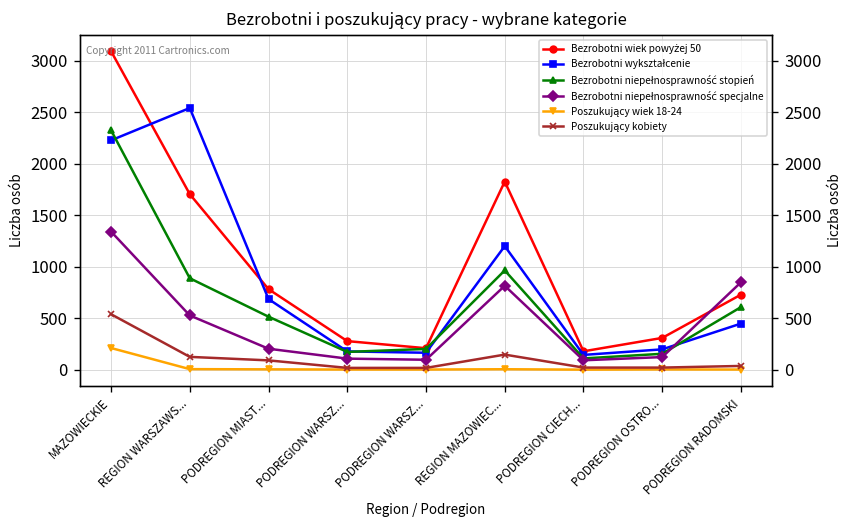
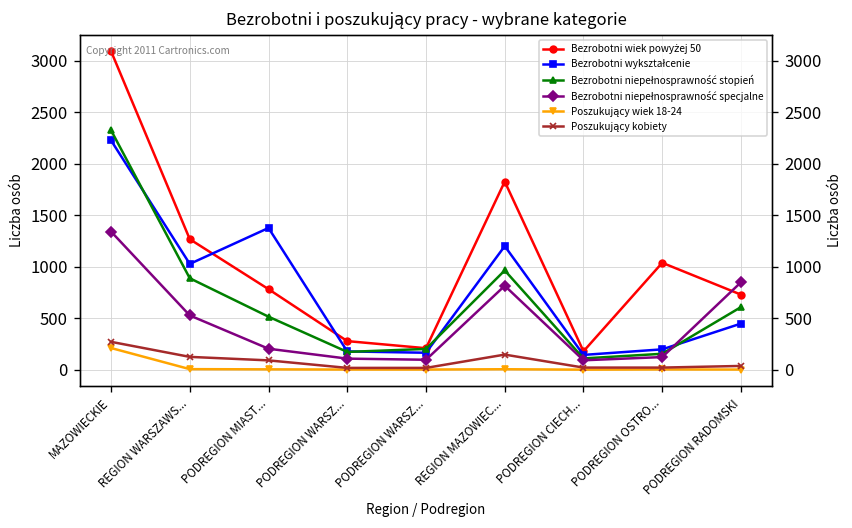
Poszukujący kobiety, MAZOWIECKIE: 500 -> 300
Bezrobotni wiek powyżej 50, REGION WARSZAWS...: 1700 -> 1300
Bezrobotni wykształcenie, REGION WARSZAWS...: 2500 -> 1000
Bezrobotni wykształcenie, PODREGION MIAST...: 700 -> 1400
Bezrobotni wiek powyżej 50, PODREGION OSTRO...: 300 -> 1000
